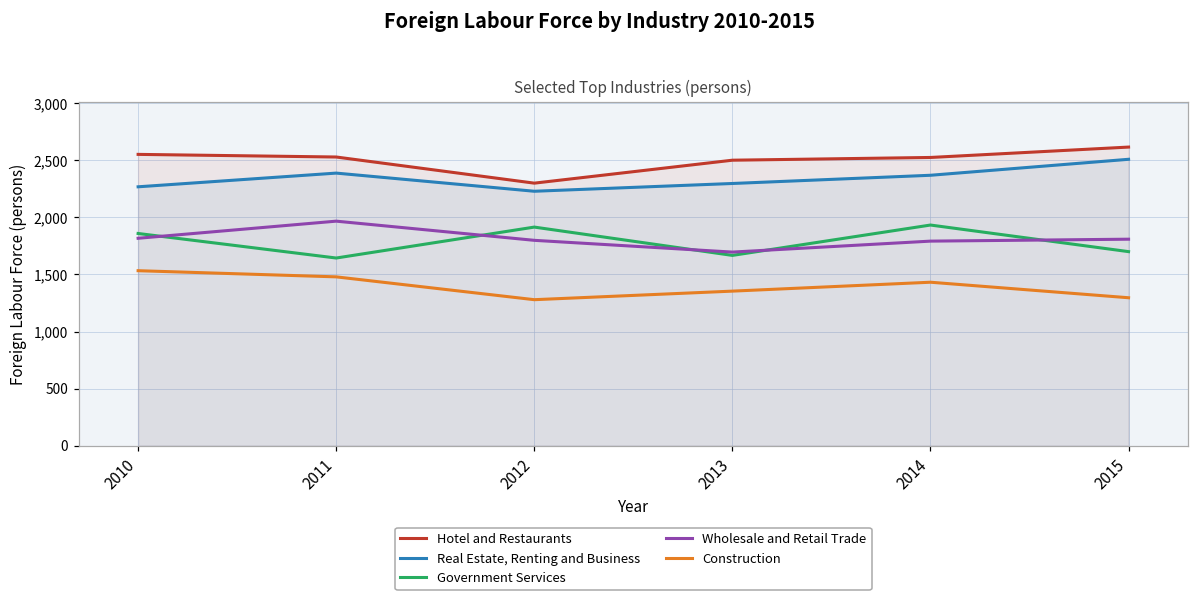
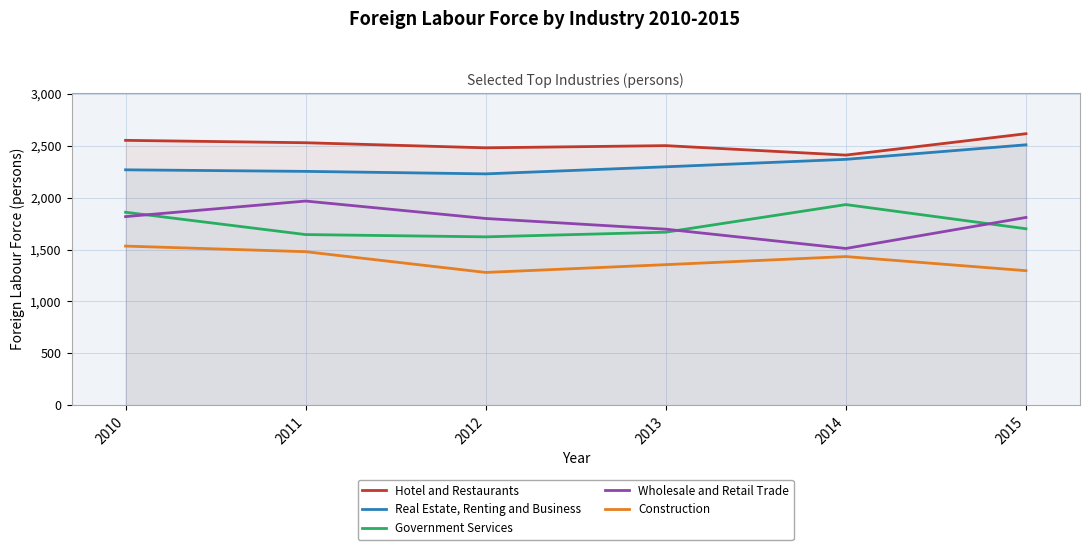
Real Estate, Renting and Business, 2011: 2,390 -> 2,250
Hotel and Restaurants, 2012: 2,300 -> 2,480
Government Services, 2012: 1,920 -> 1,620
Hotel and Restaurants, 2014: 2,530 -> 2,410
Wholesale and Retail Trade, 2014: 1,790 -> 1,510
